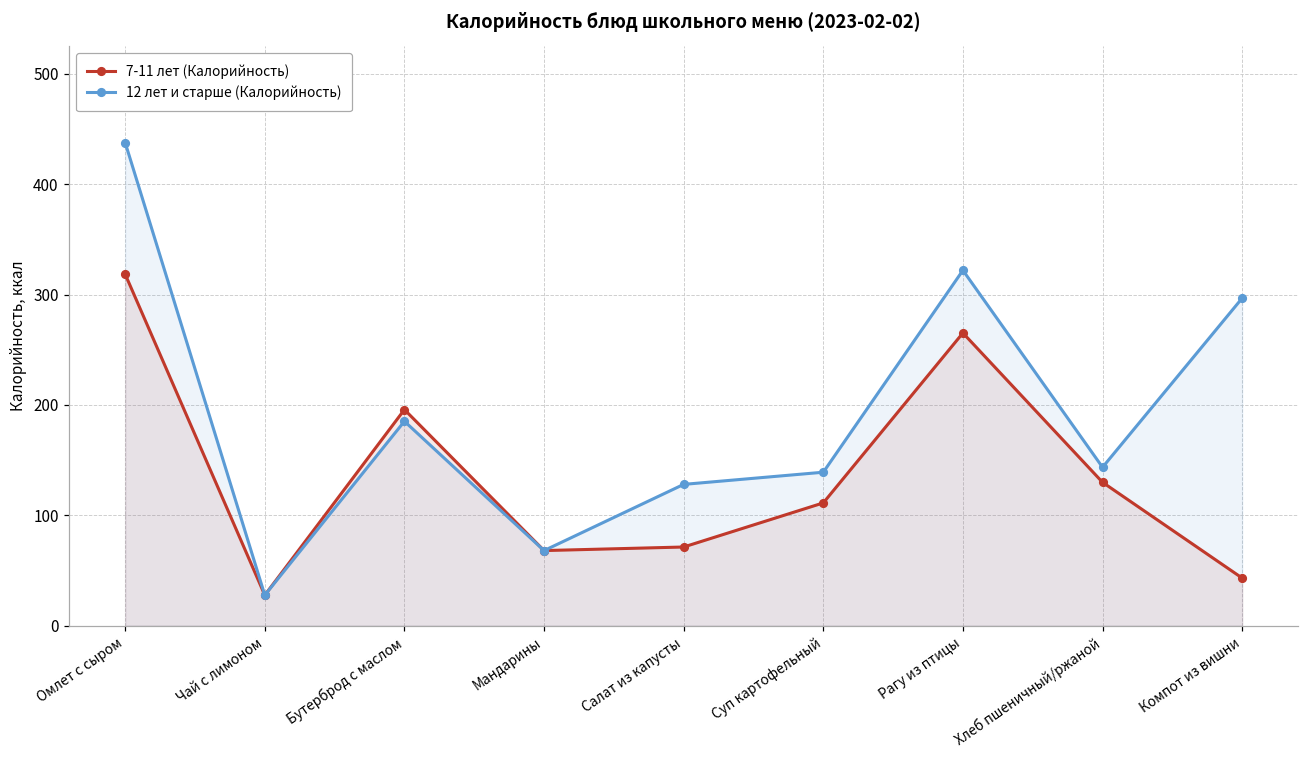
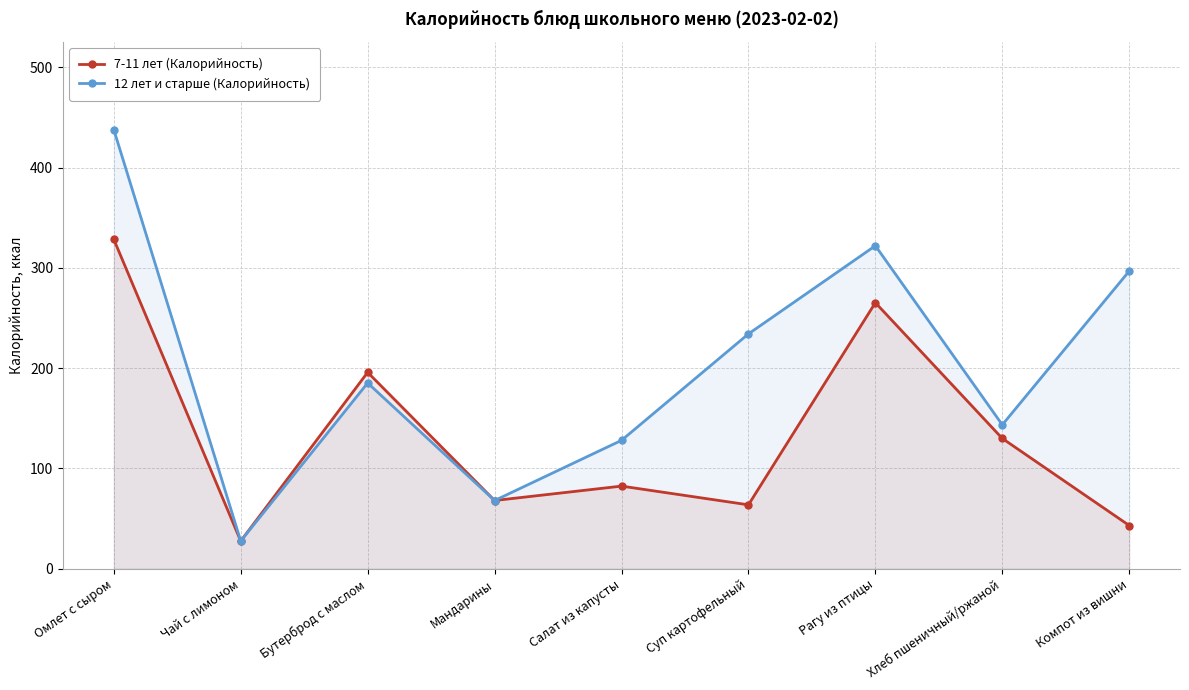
7-11 лет (Калорийность), Омлет с сыром: 319 -> 328
7-11 лет (Калорийность), Салат из капусты: 71 -> 82
7-11 лет (Калорийность), Суп картофельный: 111 -> 64
12 лет и старше (Калорийность), Суп картофельный: 139 -> 234
